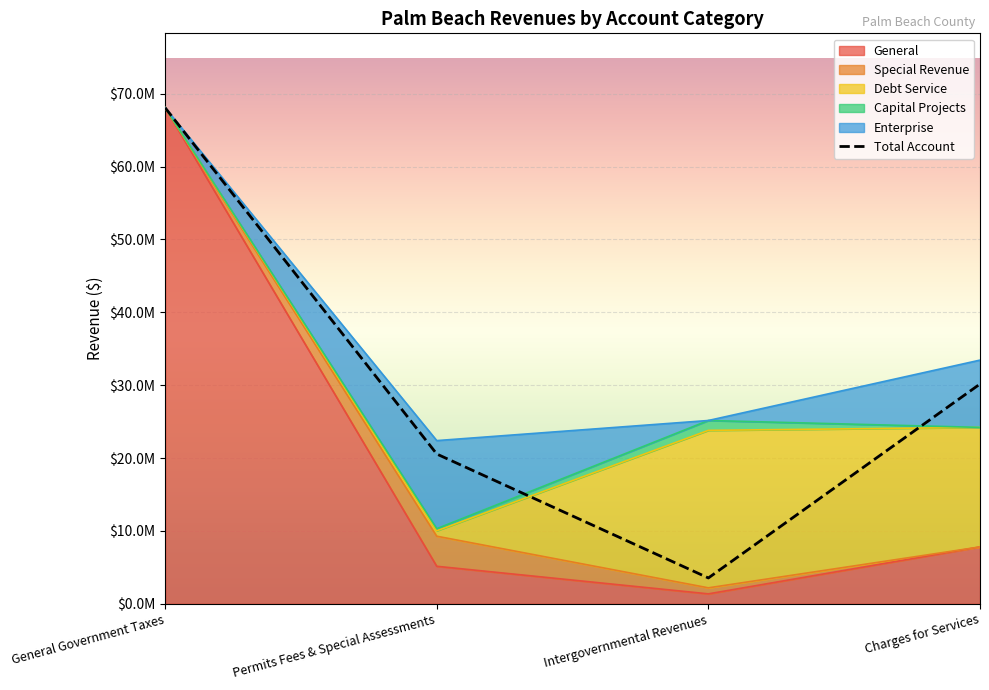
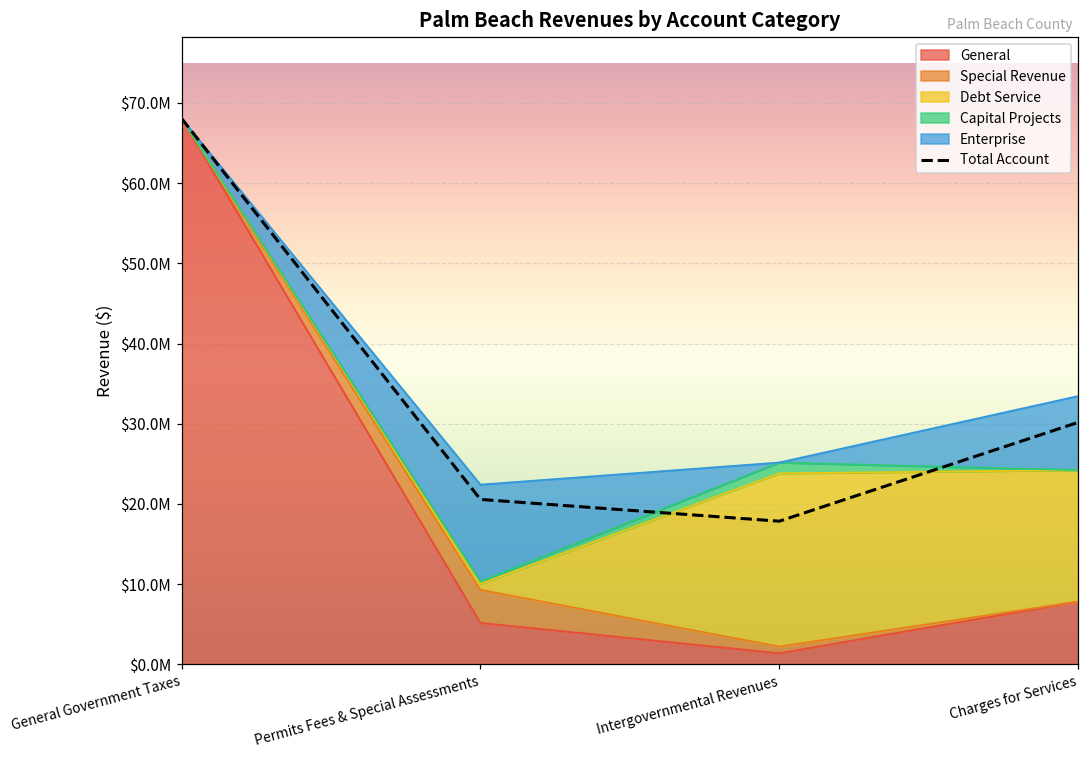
Total Account, Intergovernmental Revenues: $4000000 -> $18000000
